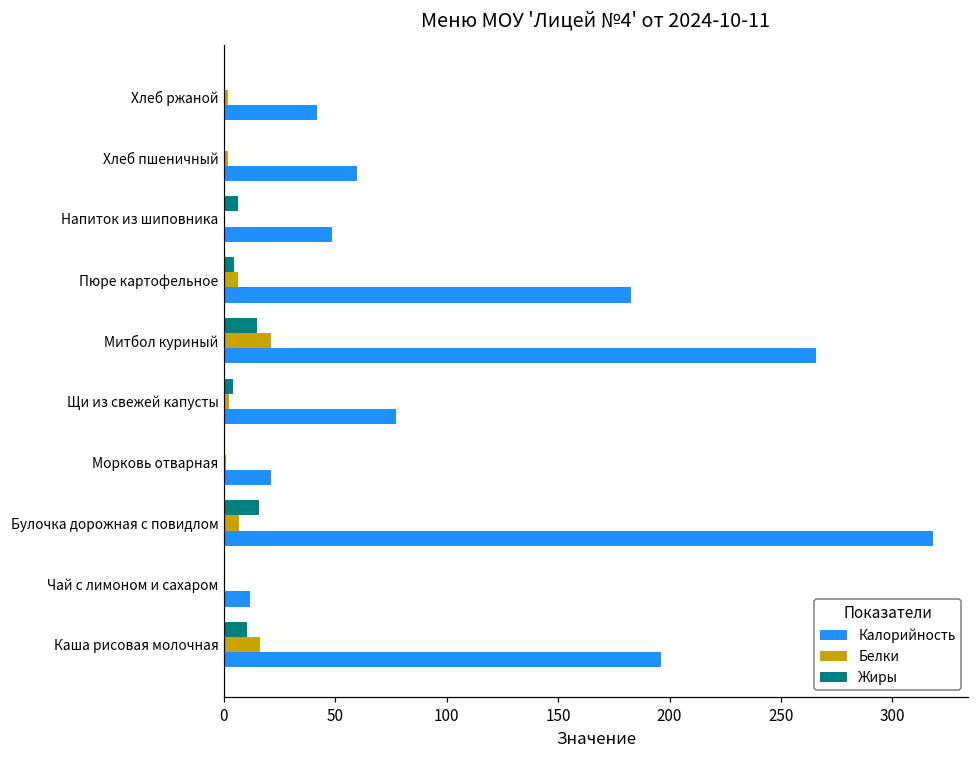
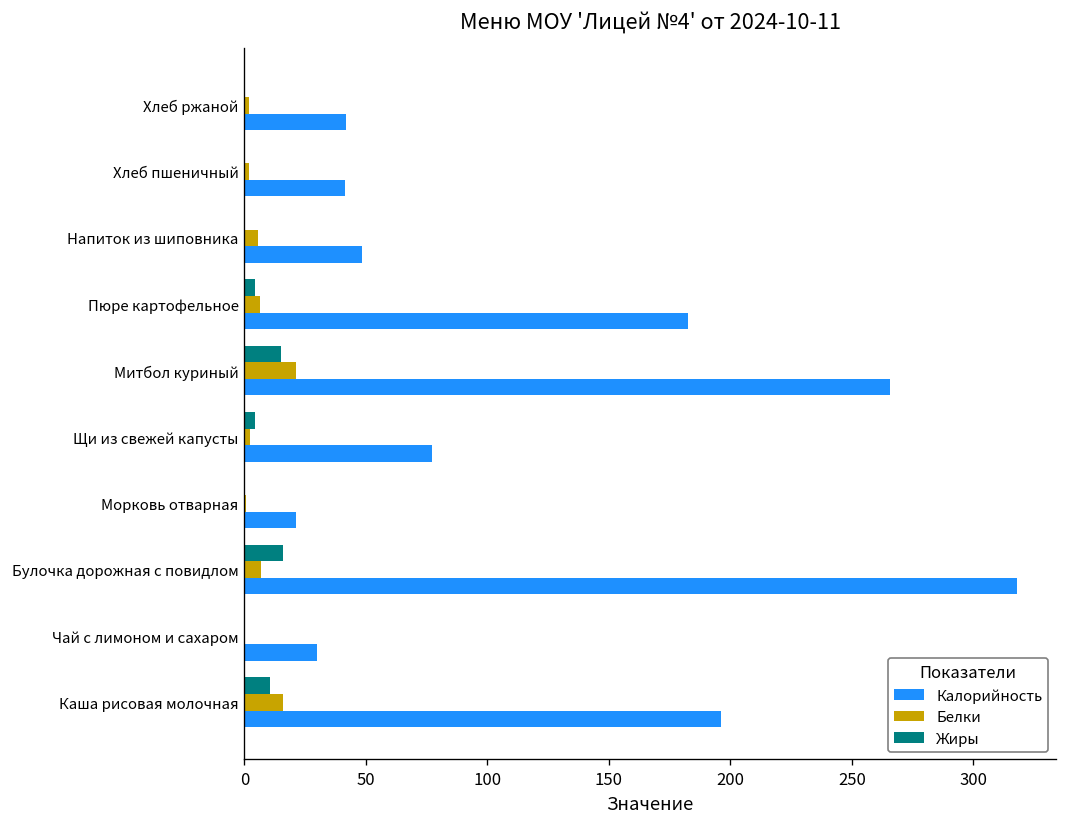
Калорийность, Хлеб пшеничный: 60 -> 41
Жиры, Напиток из шиповника: 6 -> 0
Белки, Напиток из шиповника: 0 -> 6
Калорийность, Чай с лимоном и сахаром: 12 -> 30
